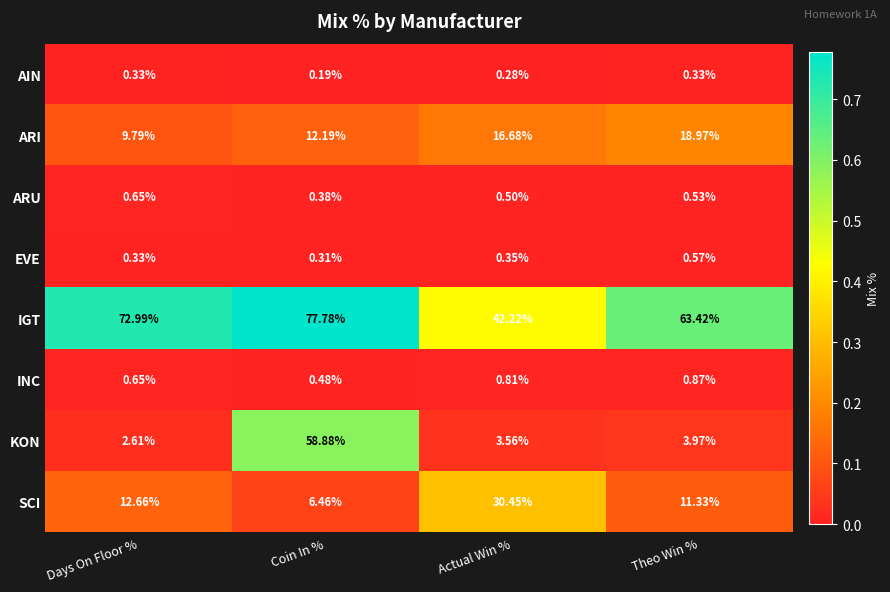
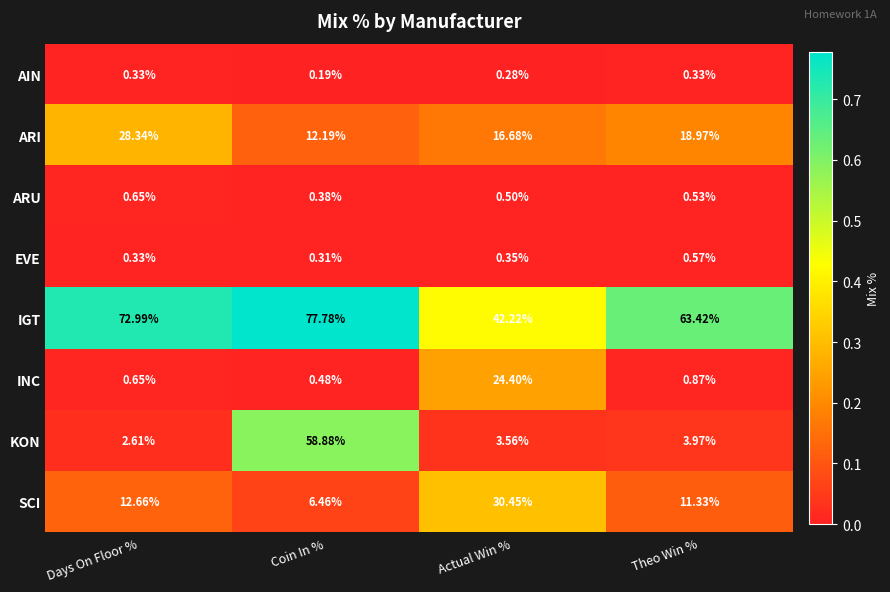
ARI, Days On Floor %: 9.79% -> 28.34%
INC, Actual Win %: 0.81% -> 24.40%
